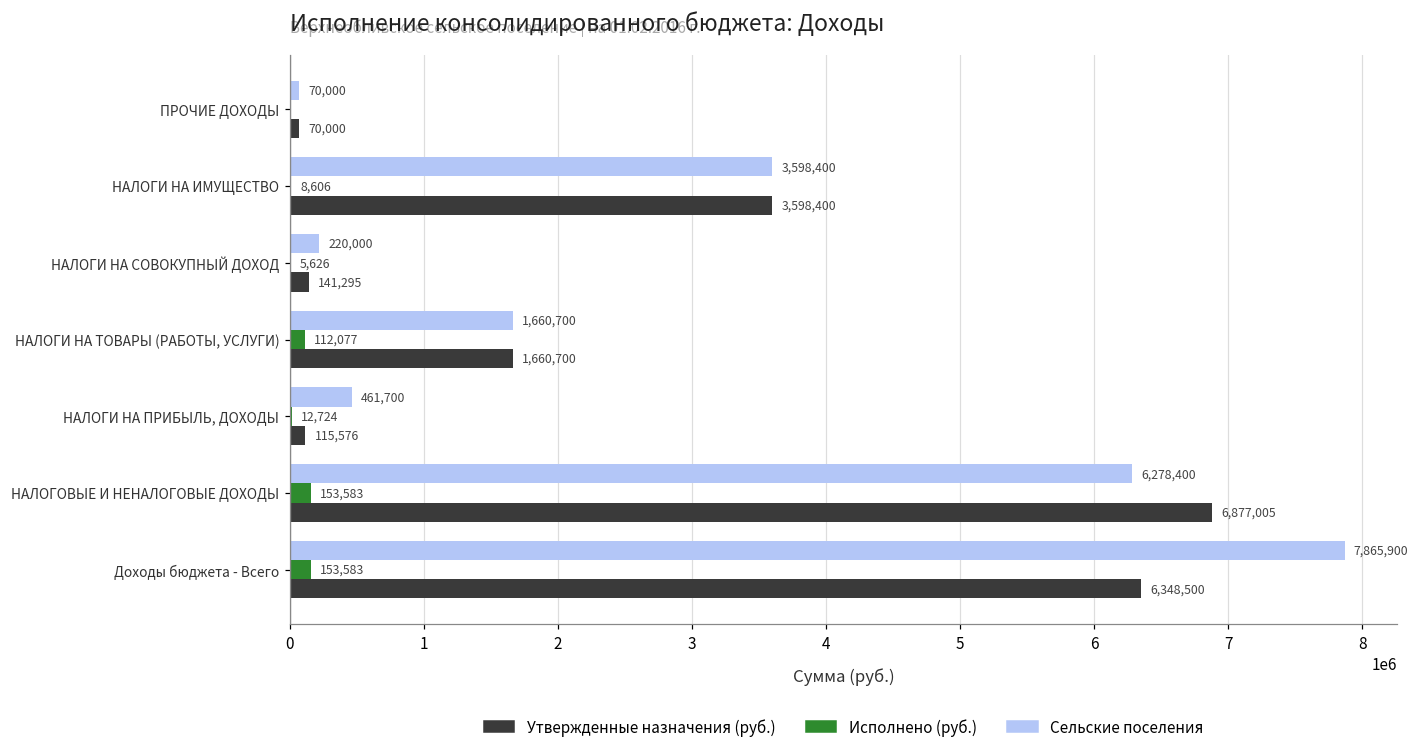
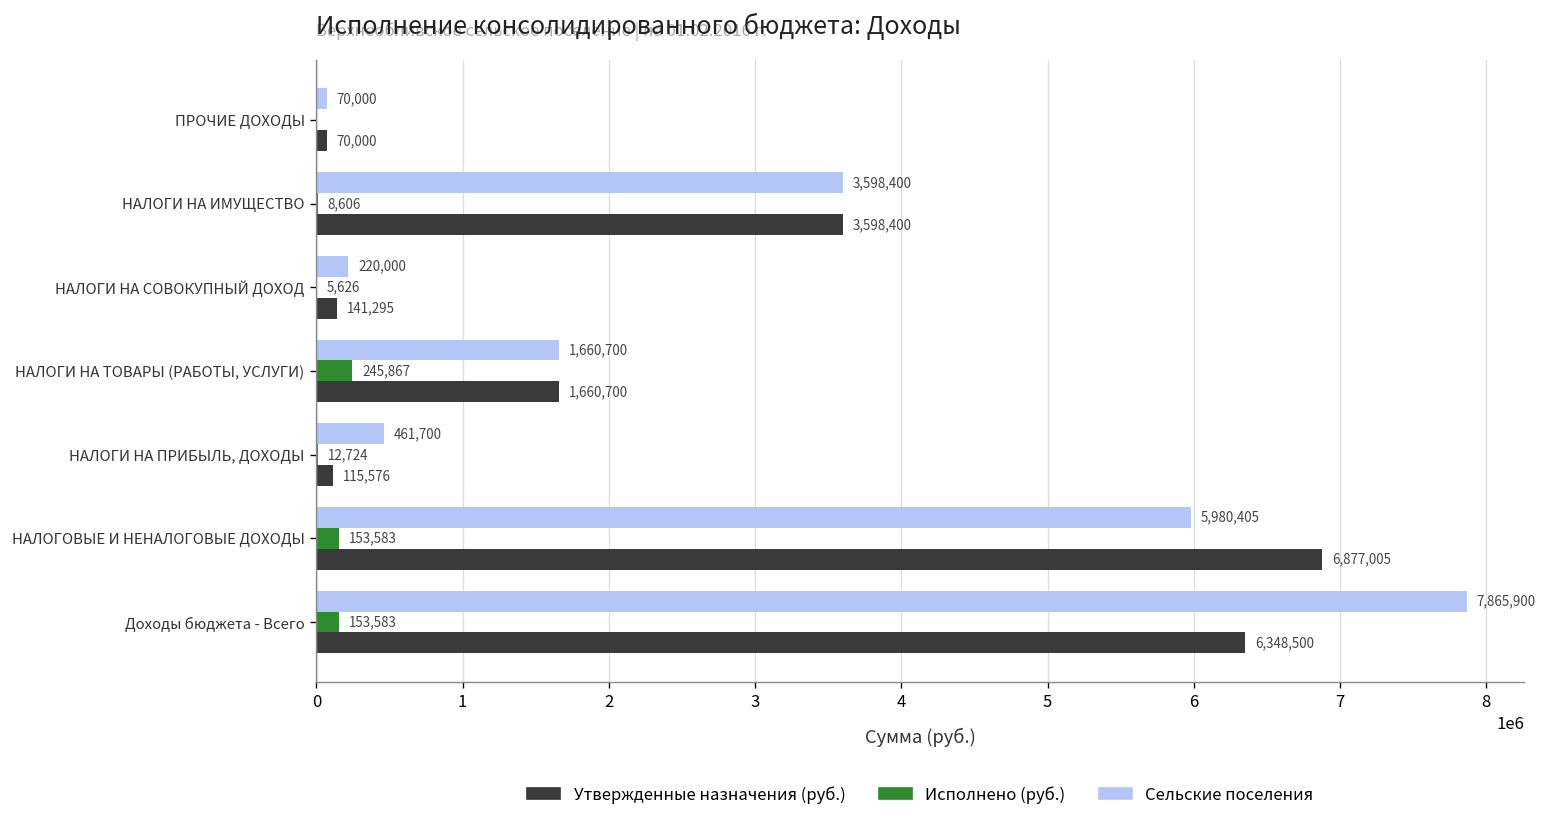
Исполнено (руб.), НАЛОГИ НА ТОВАРЫ (РАБОТЫ, УСЛУГИ): 112,077 -> 245,867
Сельские поселения, НАЛОГОВЫЕ И НЕНАЛОГОВЫЕ ДОХОДЫ: 6,278,400 -> 5,980,405
